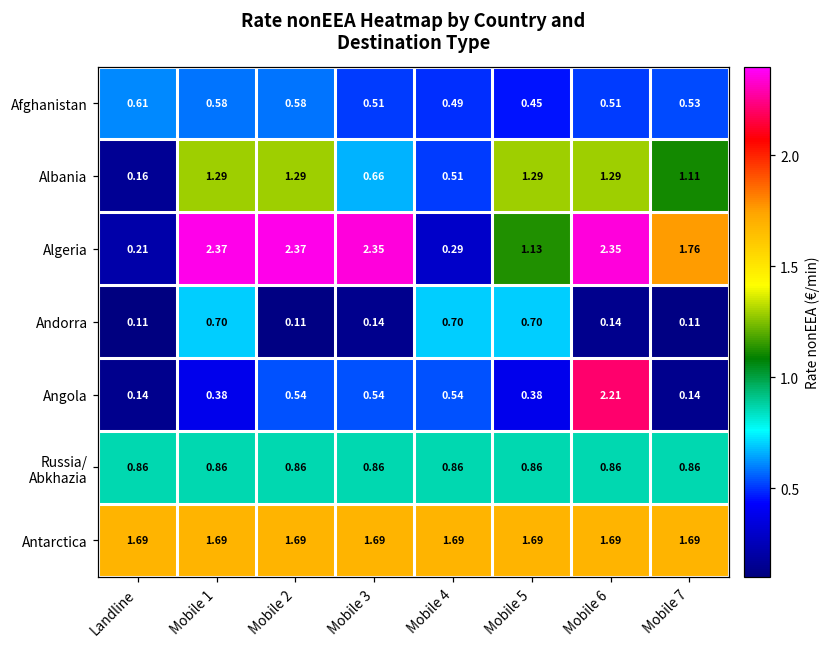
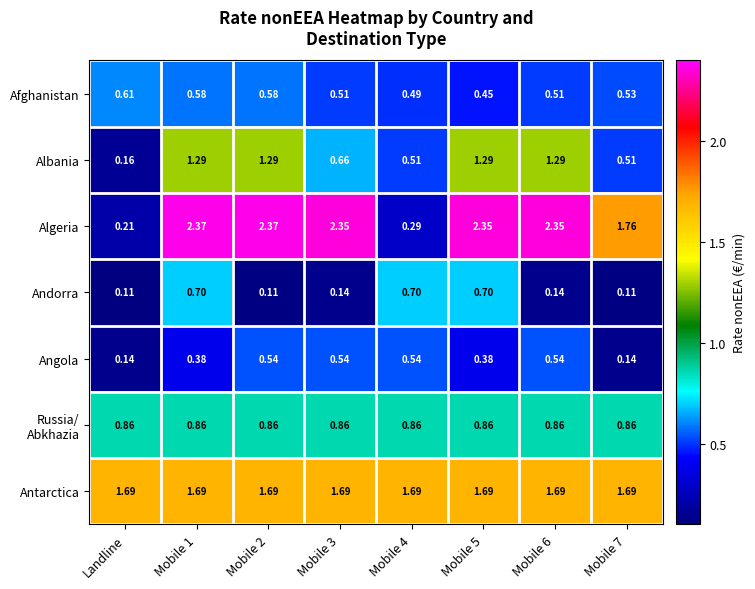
Albania, Mobile 7: 1.11 -> 0.51
Algeria, Mobile 5: 1.13 -> 2.35
Angola, Mobile 6: 2.21 -> 0.54
